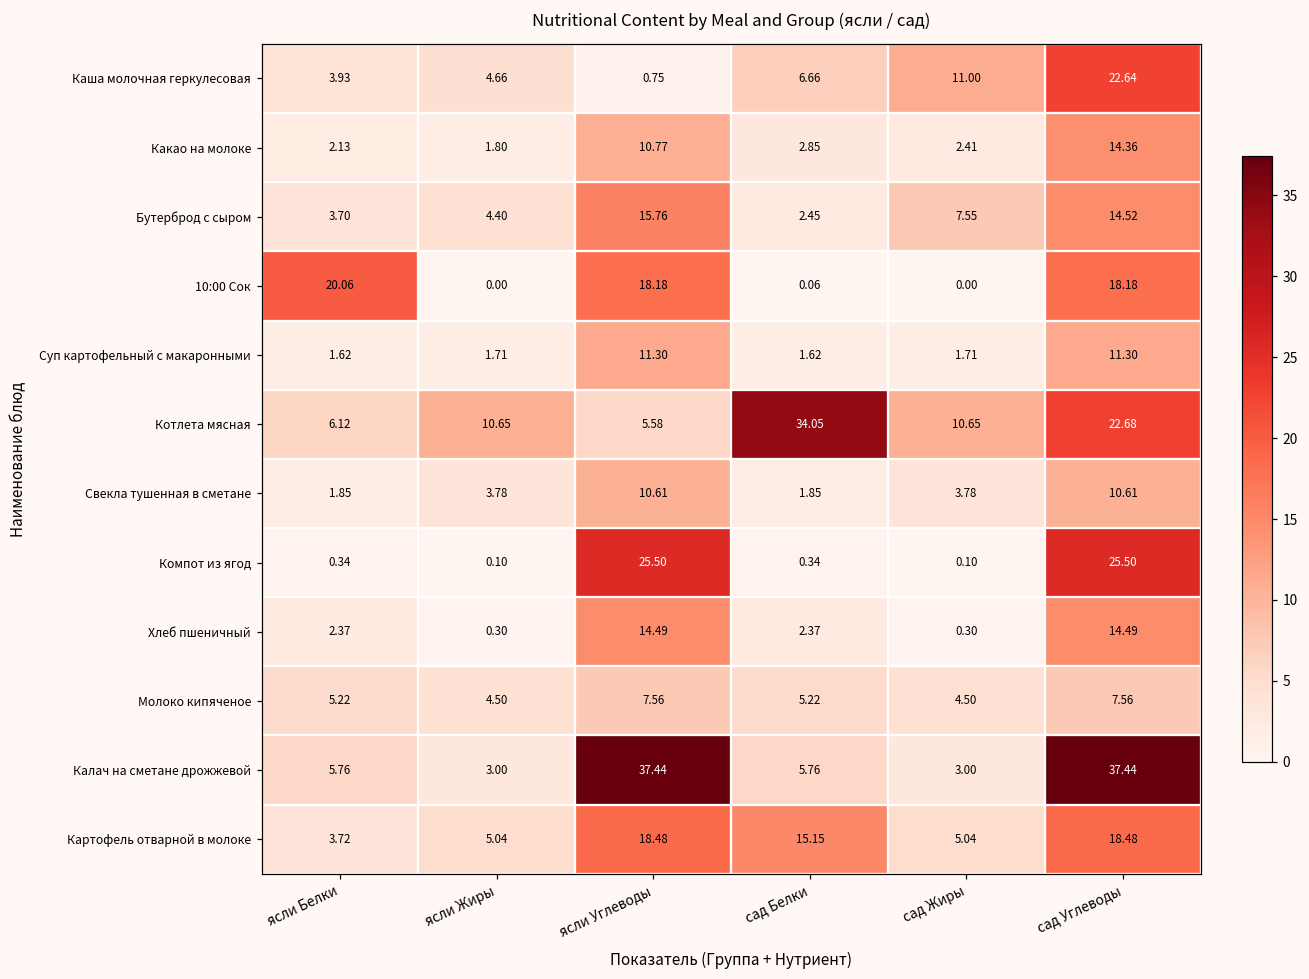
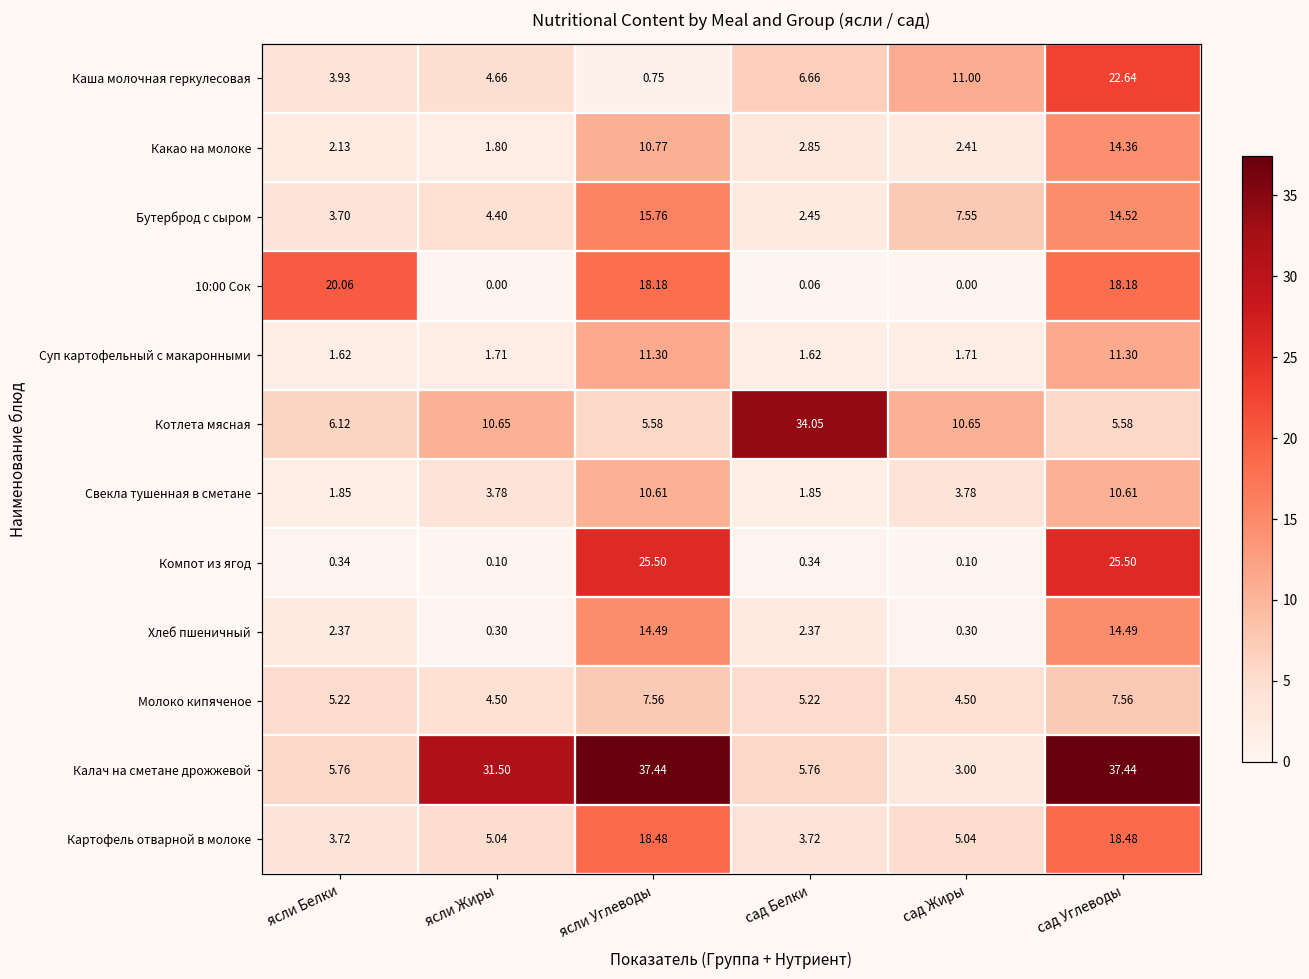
Котлета мясная, сад Углеводы: 22.68 -> 5.58
Калач на сметане дрожжевой, ясли Жиры: 3.00 -> 31.50
Картофель отварной в молоке, сад Белки: 15.15 -> 3.72
